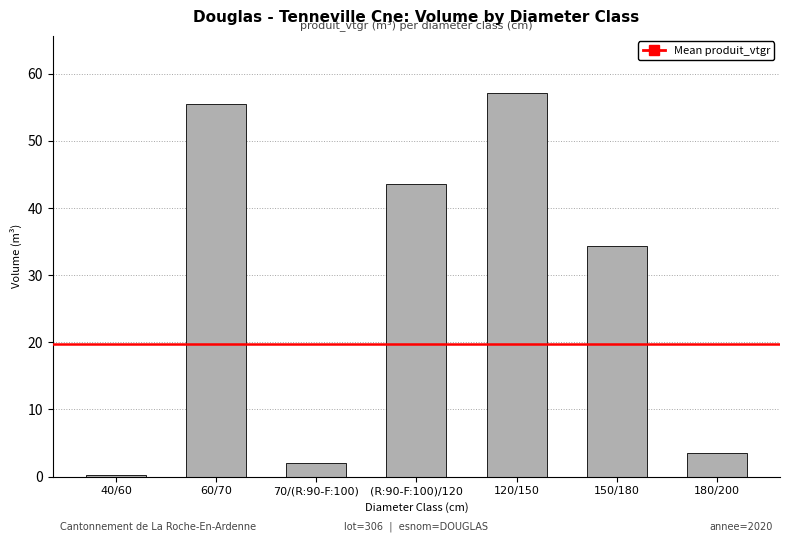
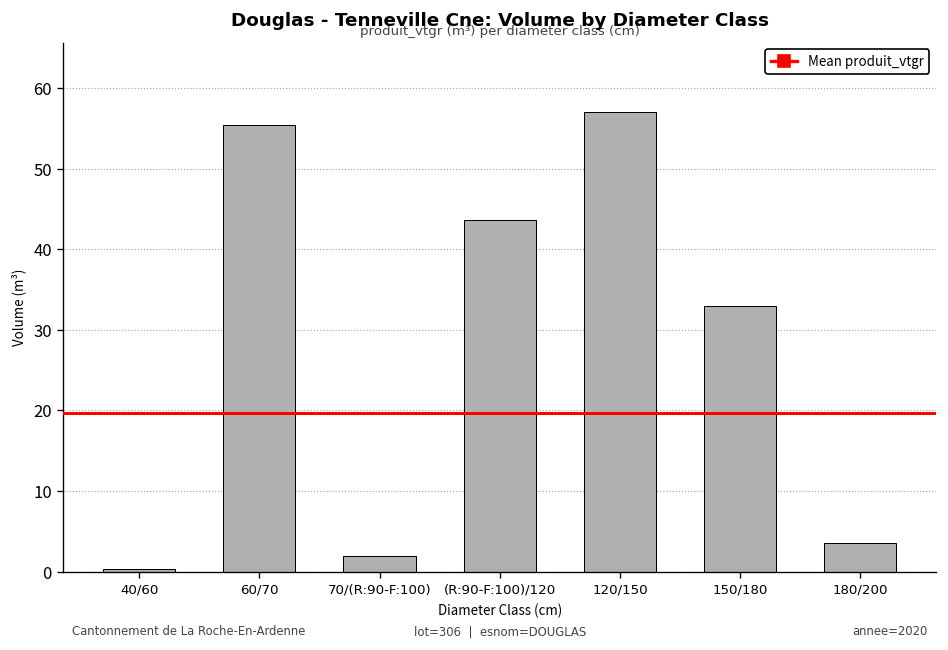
150/180: 34 -> 33
